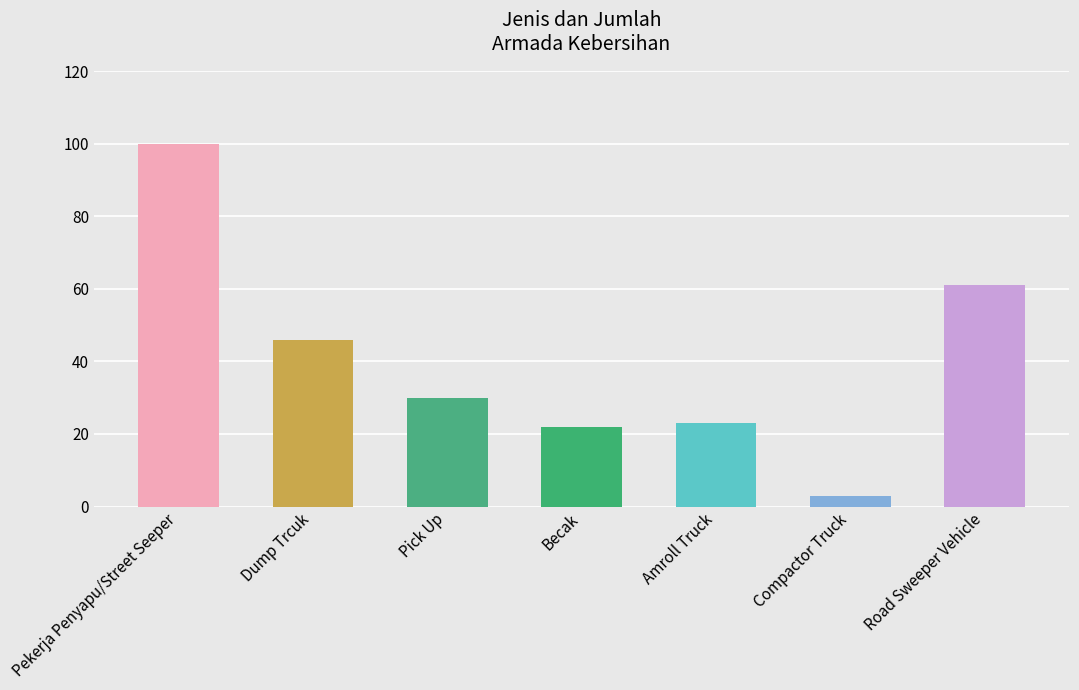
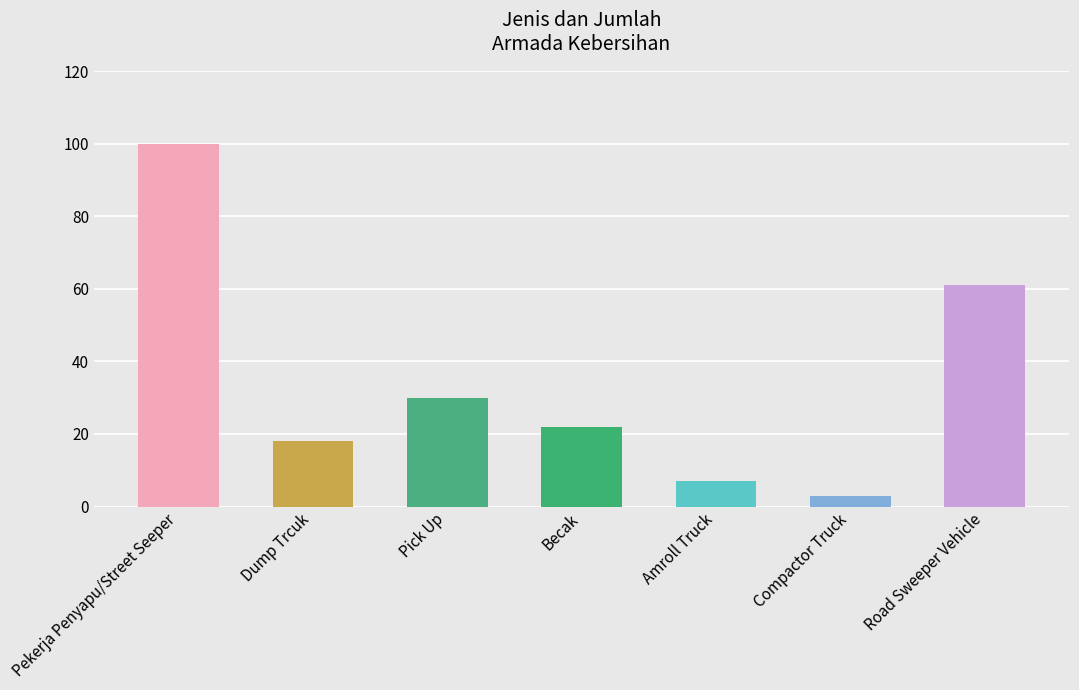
Dump Trcuk: 46 -> 18
Amroll Truck: 23 -> 7
